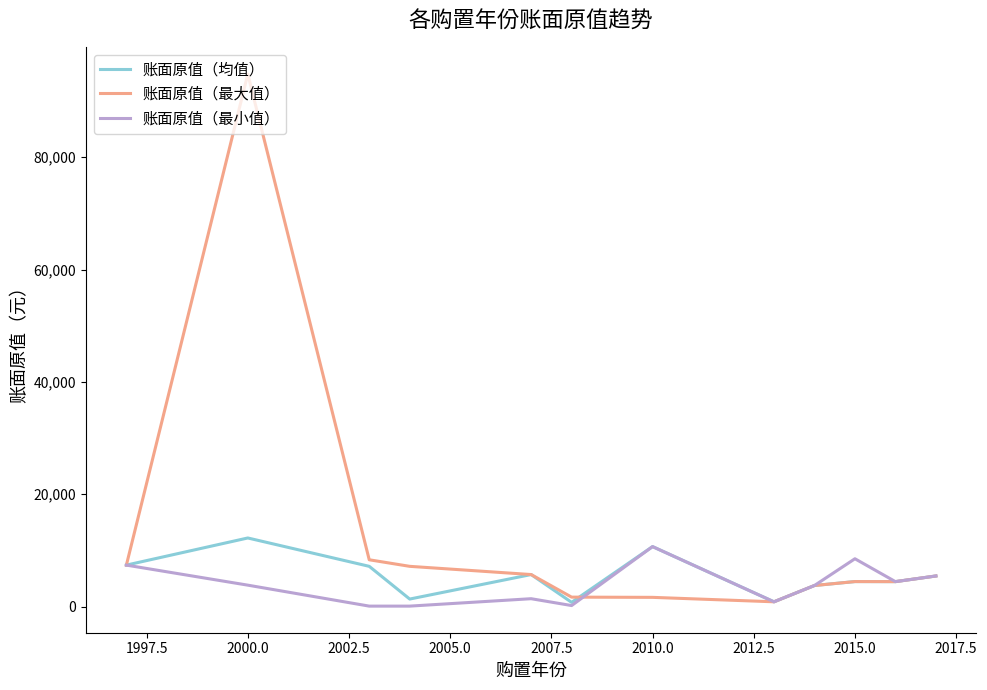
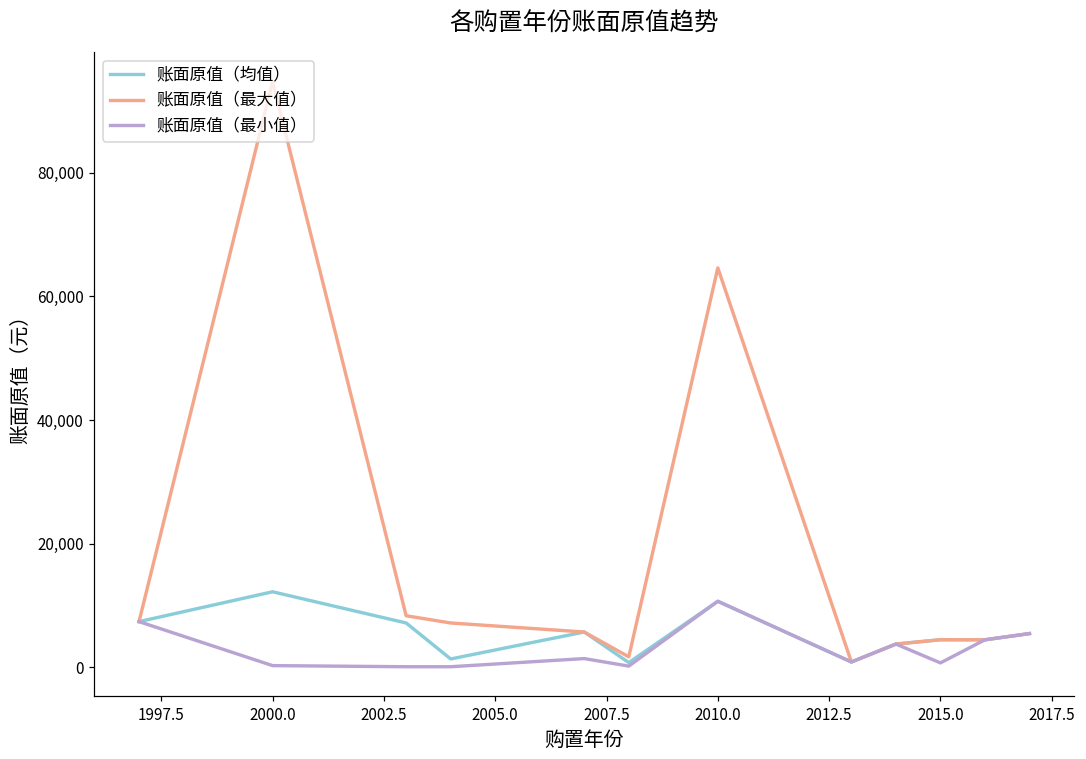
账面原值（最小值）, 2000.0: 4,000 -> 0
账面原值（最大值）, 2010.0: 2,000 -> 65,000
账面原值（最小值）, 2015.0: 9,000 -> 1,000
